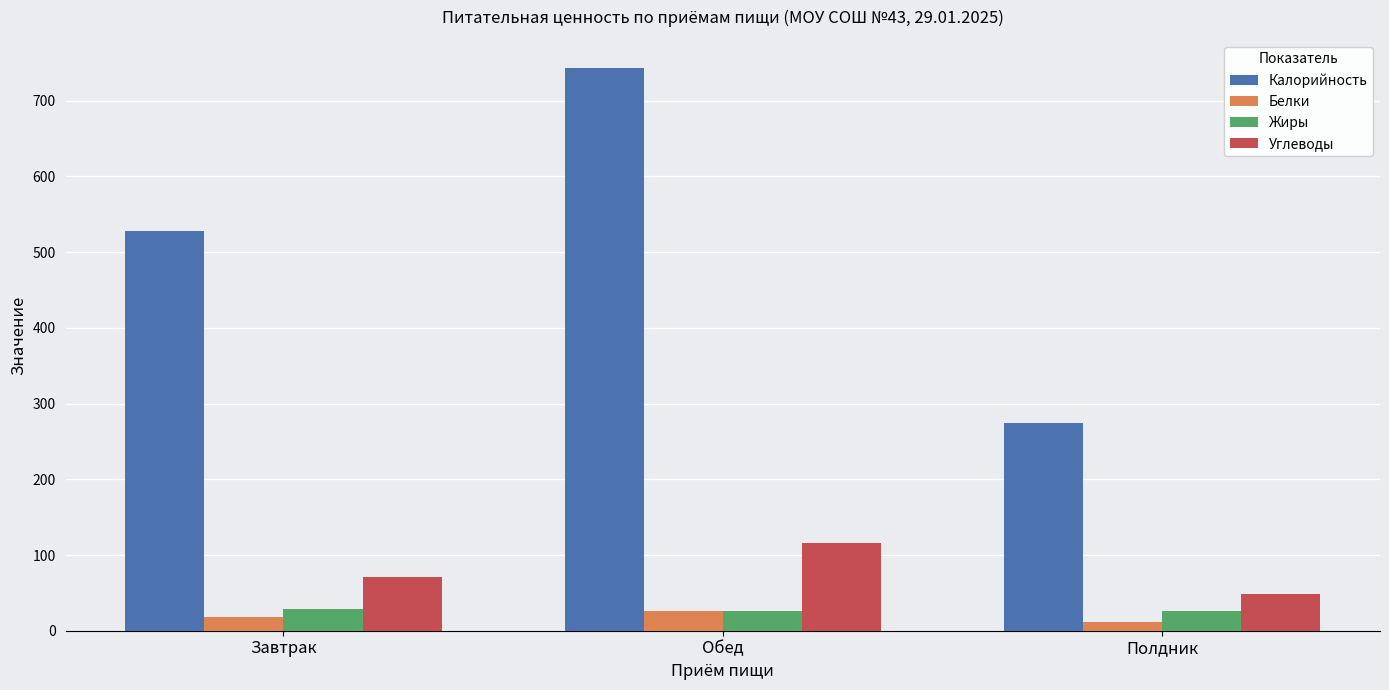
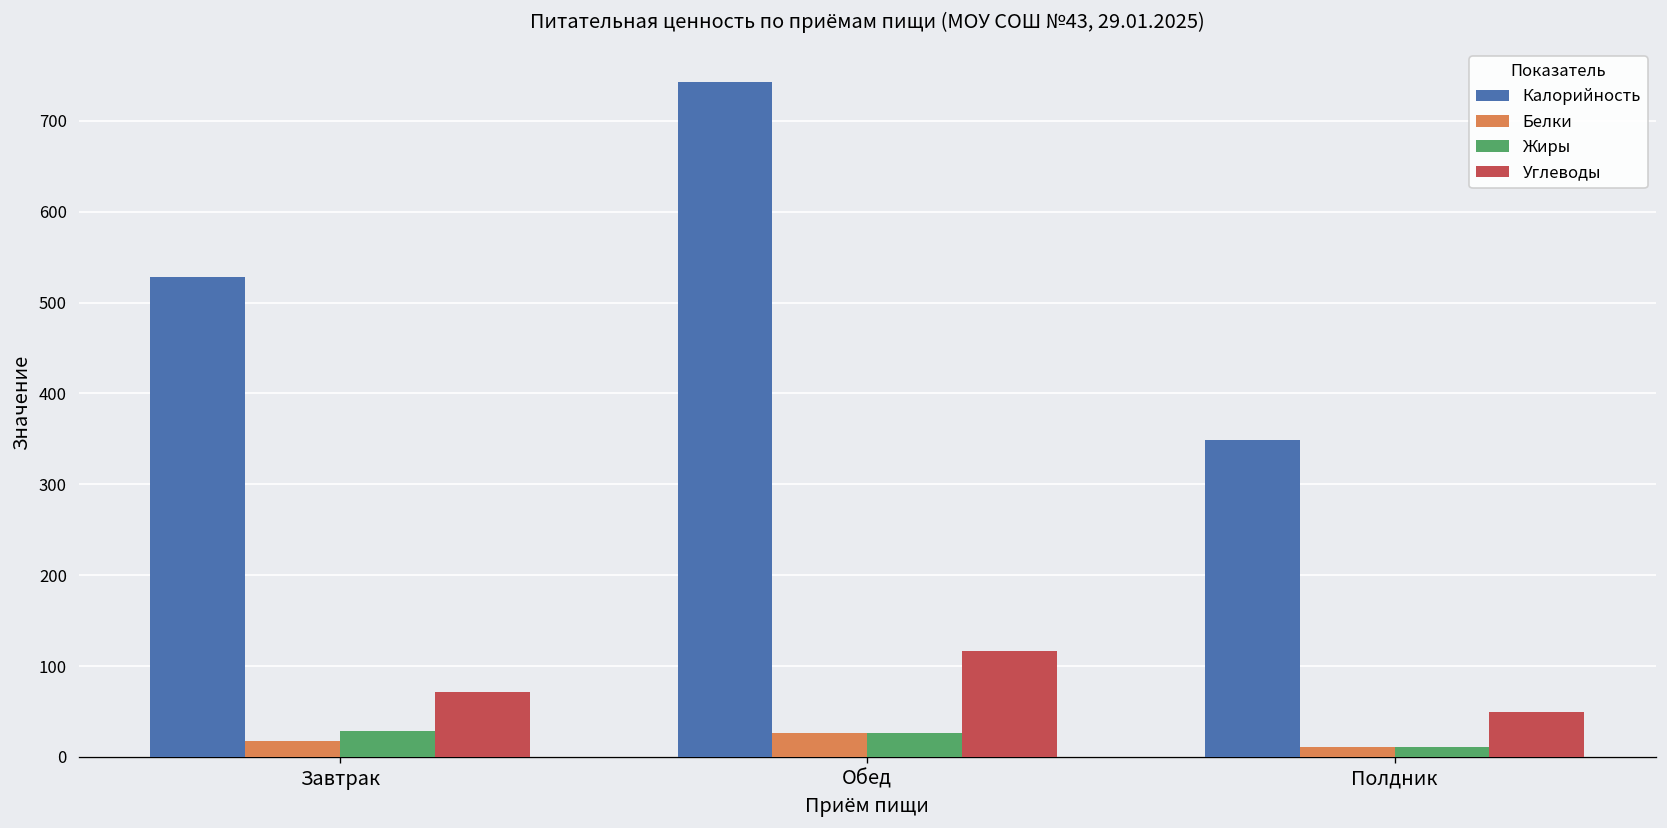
Калорийность, Полдник: 270 -> 350
Жиры, Полдник: 30 -> 10
